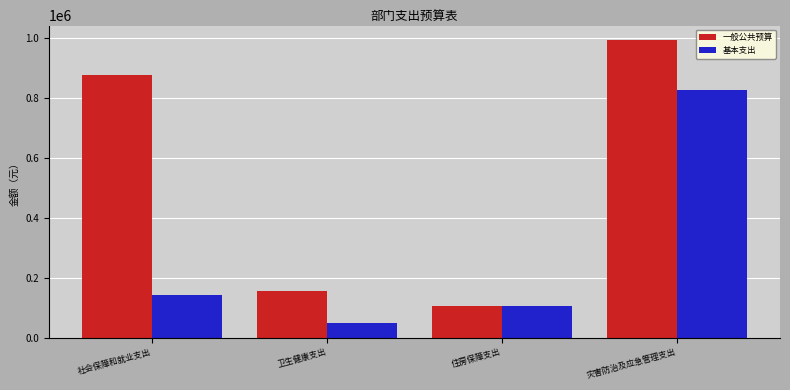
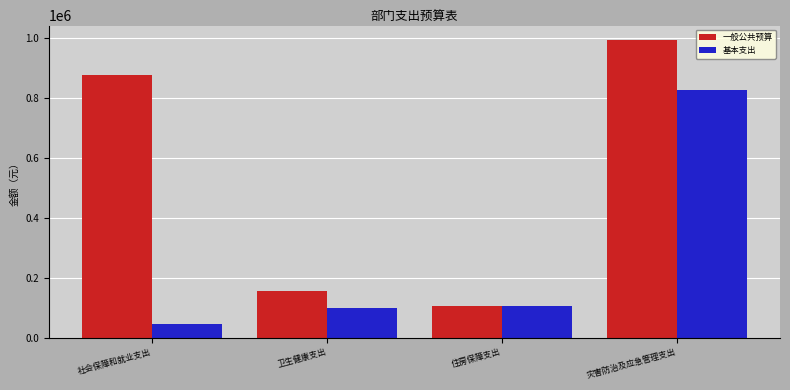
基本支出, 社会保障和就业支出: 140000 -> 40000
基本支出, 卫生健康支出: 50000 -> 100000
